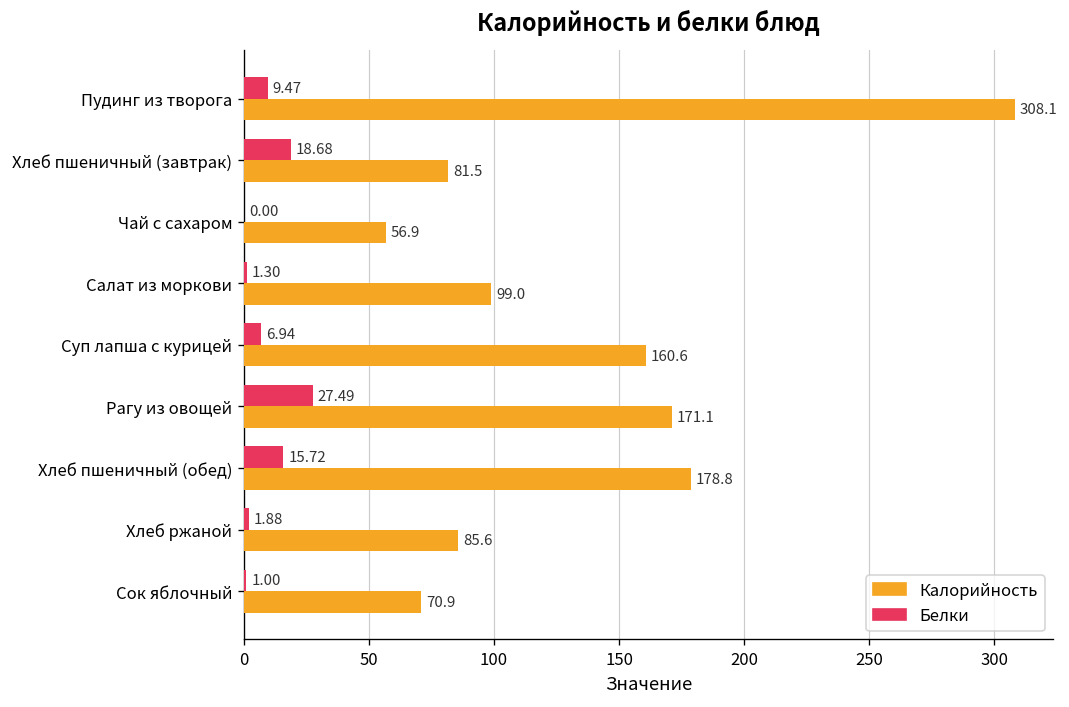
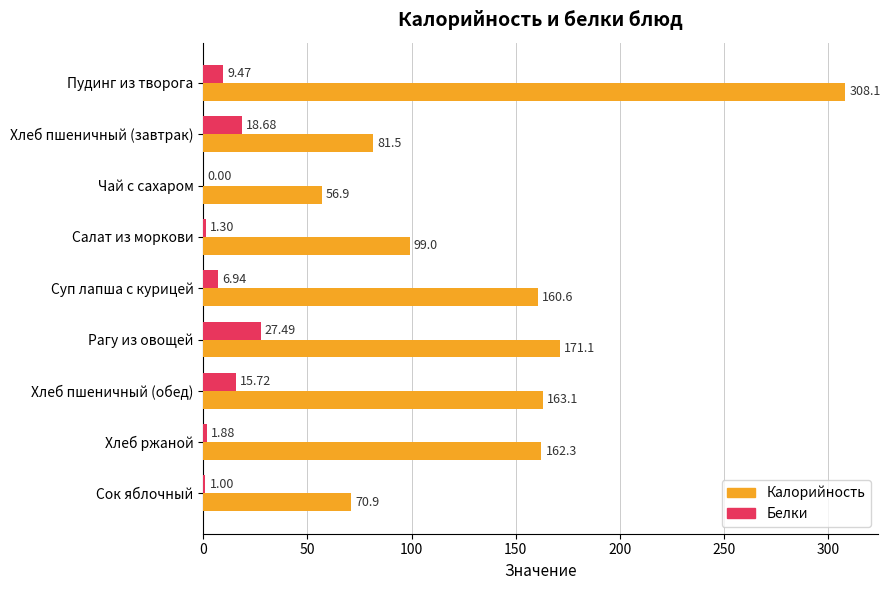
Калорийность, Хлеб пшеничный (обед): 178.8 -> 163.1
Калорийность, Хлеб ржаной: 85.6 -> 162.3
